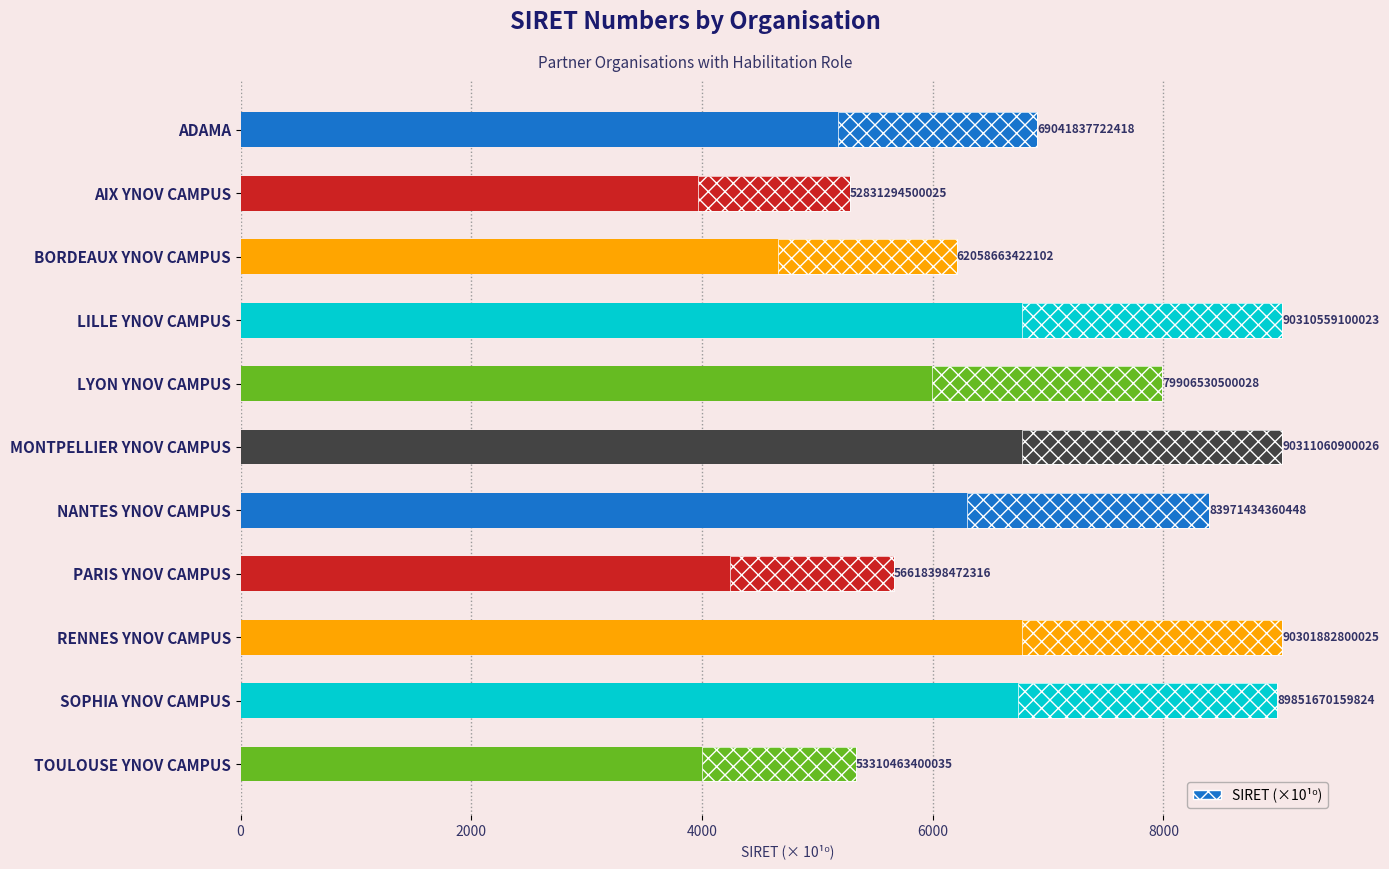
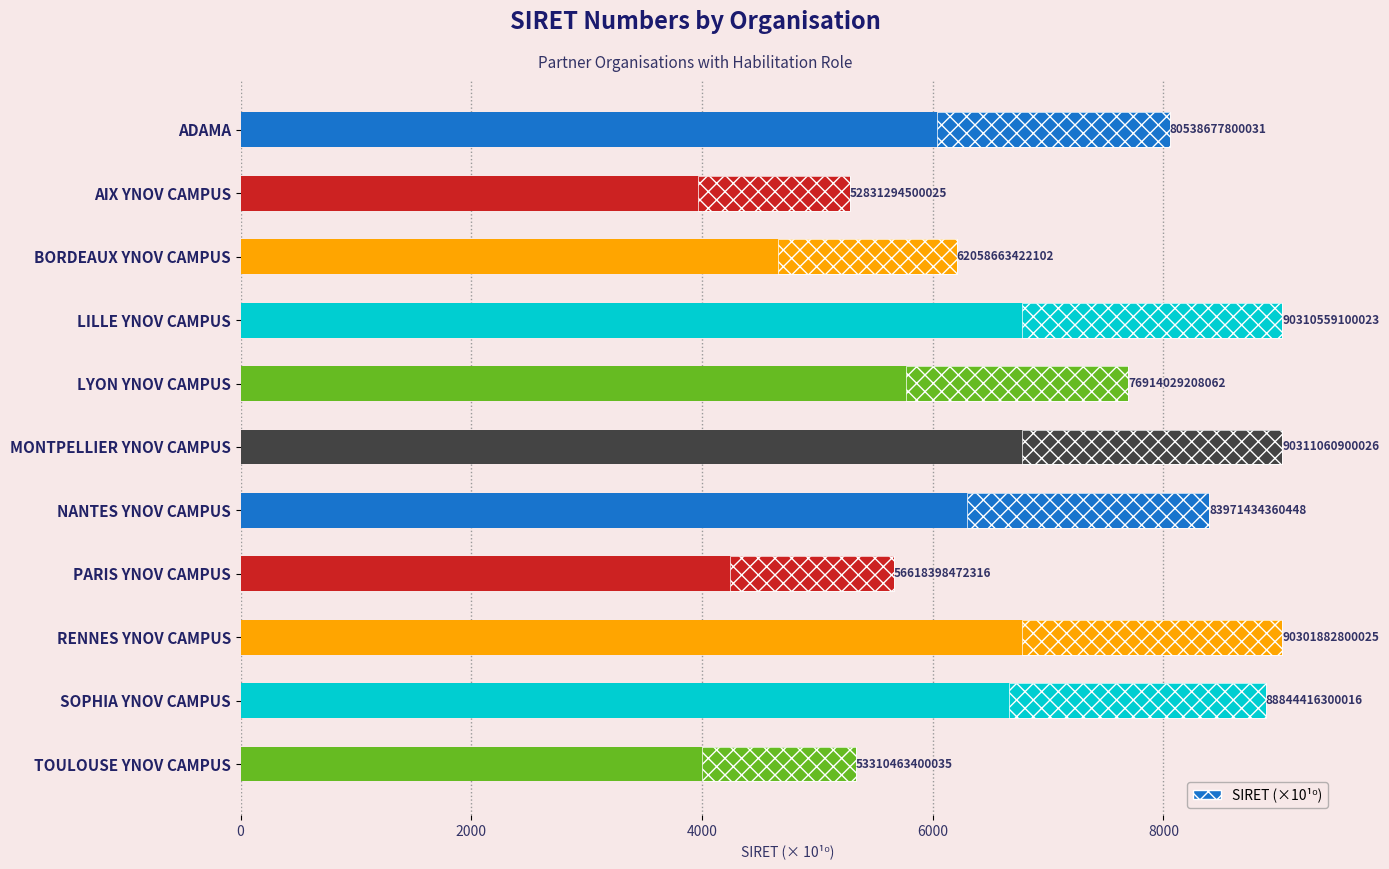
SIRET (×10¹⁰), ADAMA: 69041837722418 -> 80538677800031
SIRET (×10¹⁰), LYON YNOV CAMPUS: 79906530500028 -> 76914029208062
SIRET (×10¹⁰), SOPHIA YNOV CAMPUS: 89851670159824 -> 88844416300016
